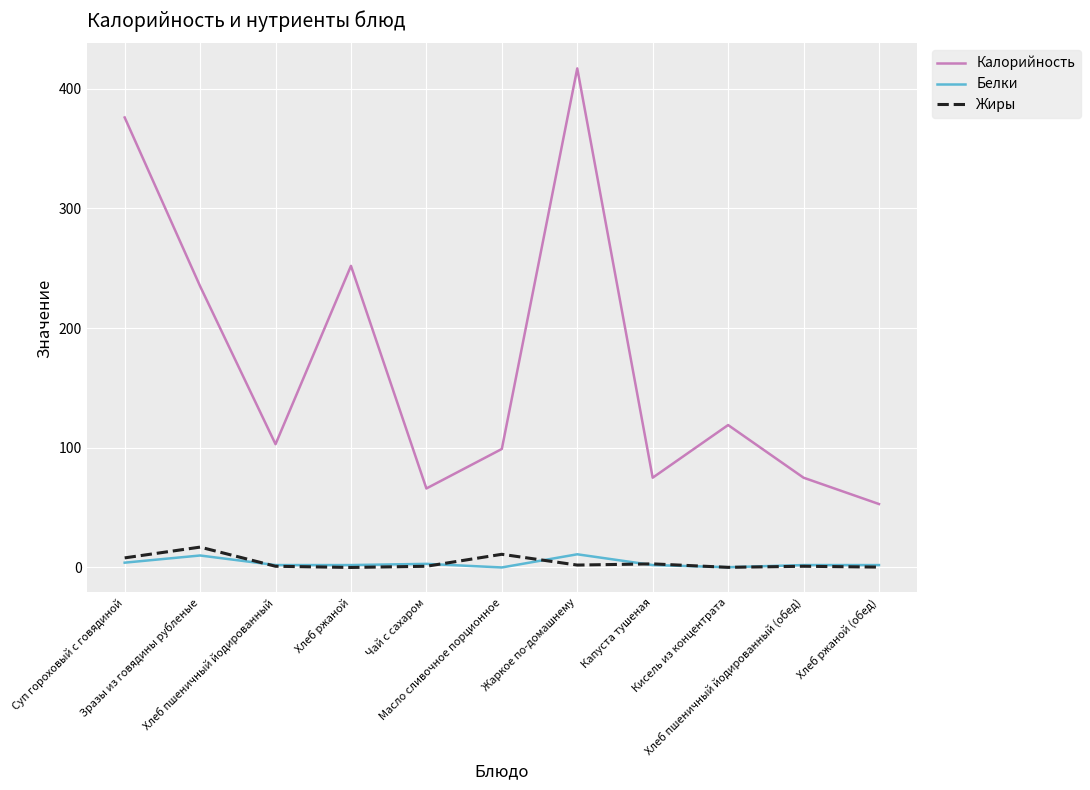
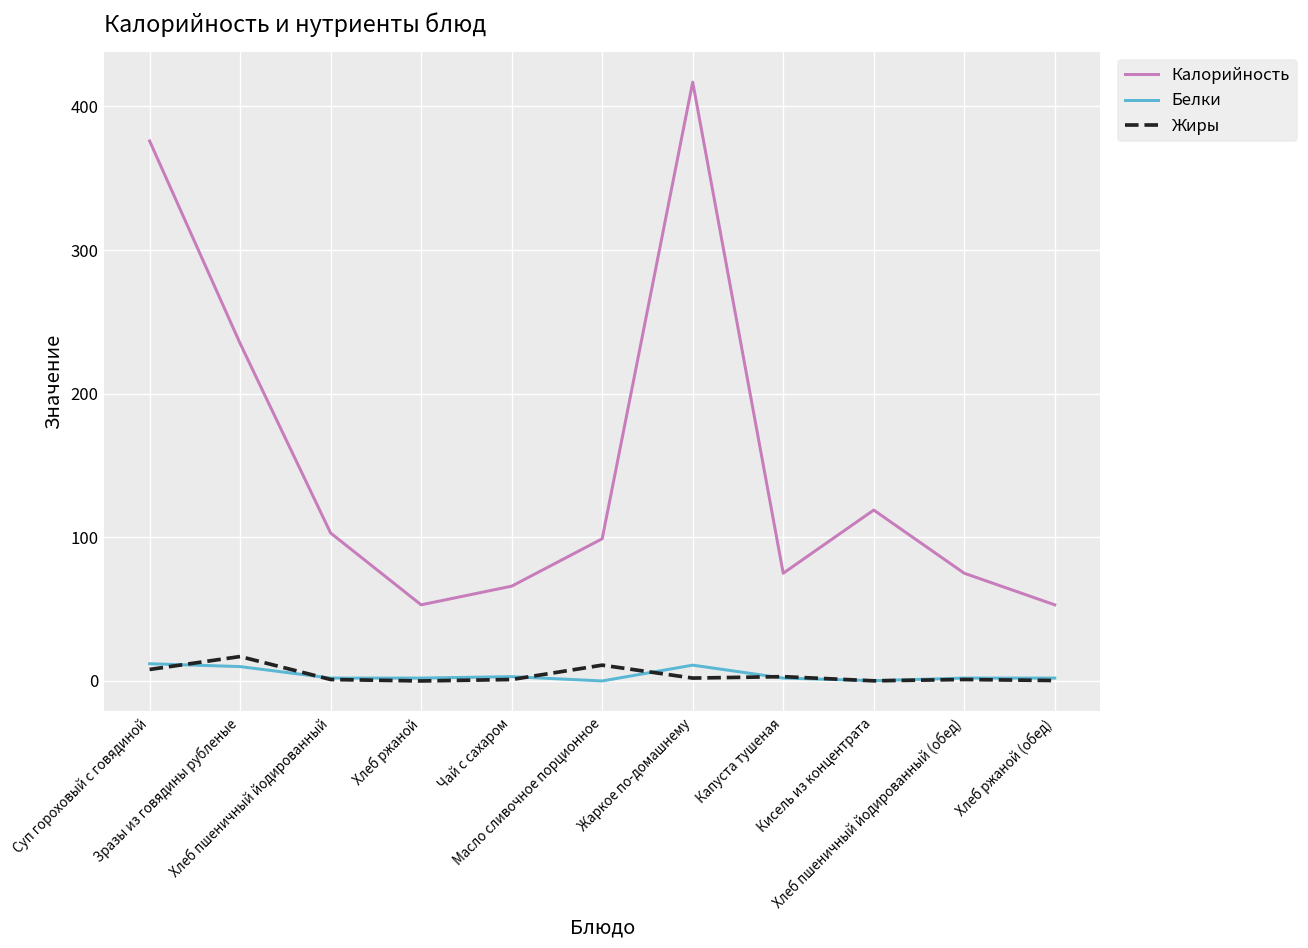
Белки, Суп гороховый с говядиной: 4 -> 12
Калорийность, Хлеб ржаной: 252 -> 53
